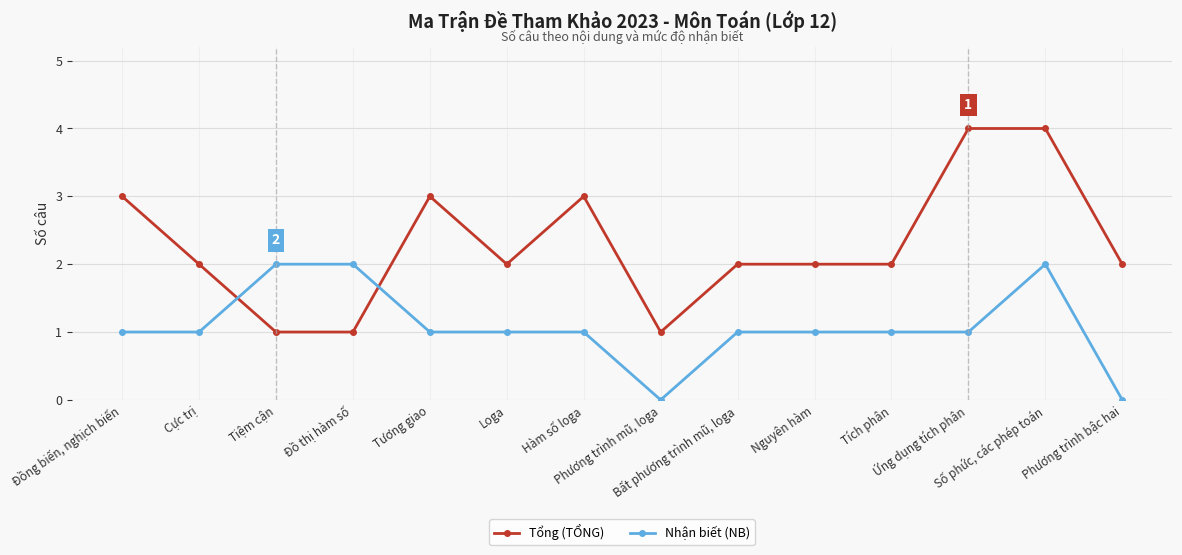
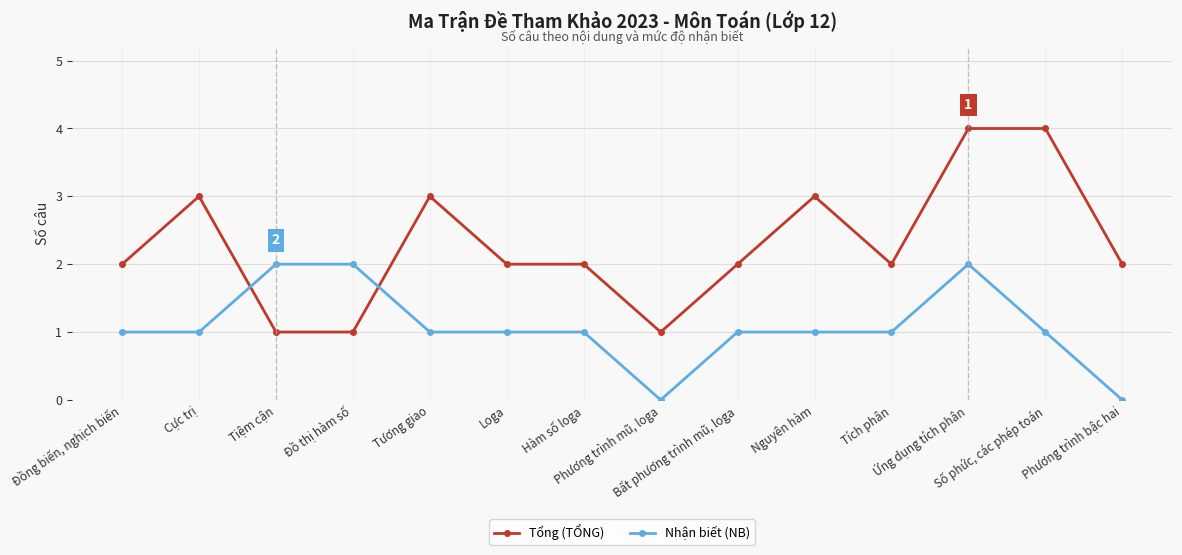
Tổng (TỔNG), Đồng biến, nghịch biến: 3 -> 2
Tổng (TỔNG), Cực trị: 2 -> 3
Tổng (TỔNG), Hàm số loga: 3 -> 2
Tổng (TỔNG), Nguyên hàm: 2 -> 3
Nhận biết (NB), Ứng dụng tích phân: 1 -> 2
Nhận biết (NB), Số phức, các phép toán: 2 -> 1
